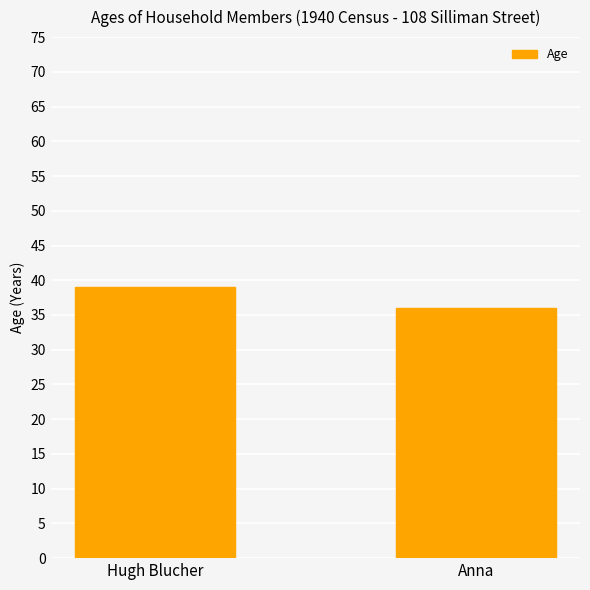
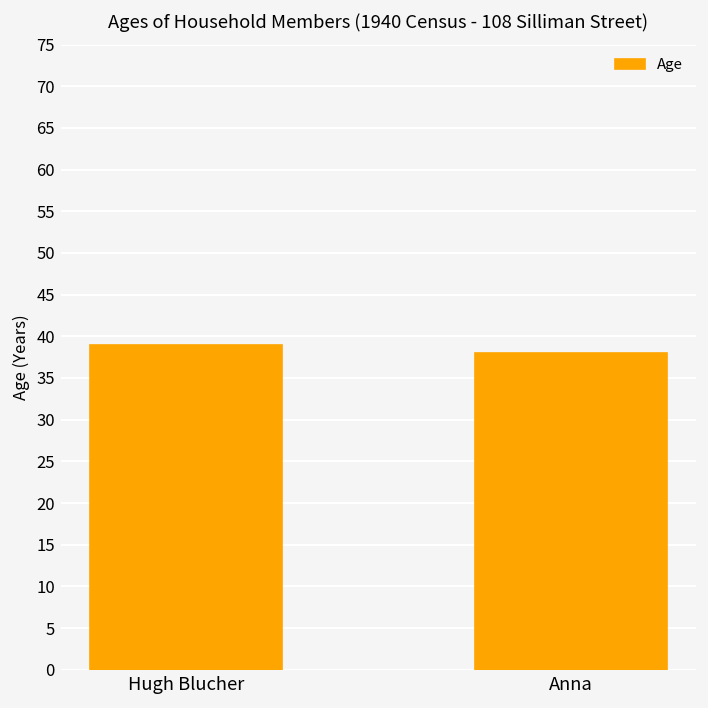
Anna: 36 -> 38
